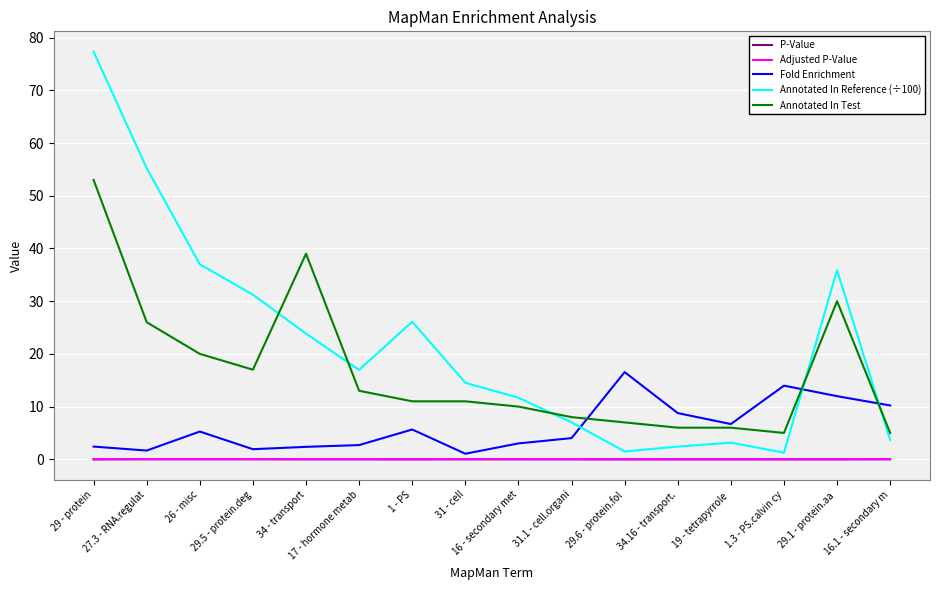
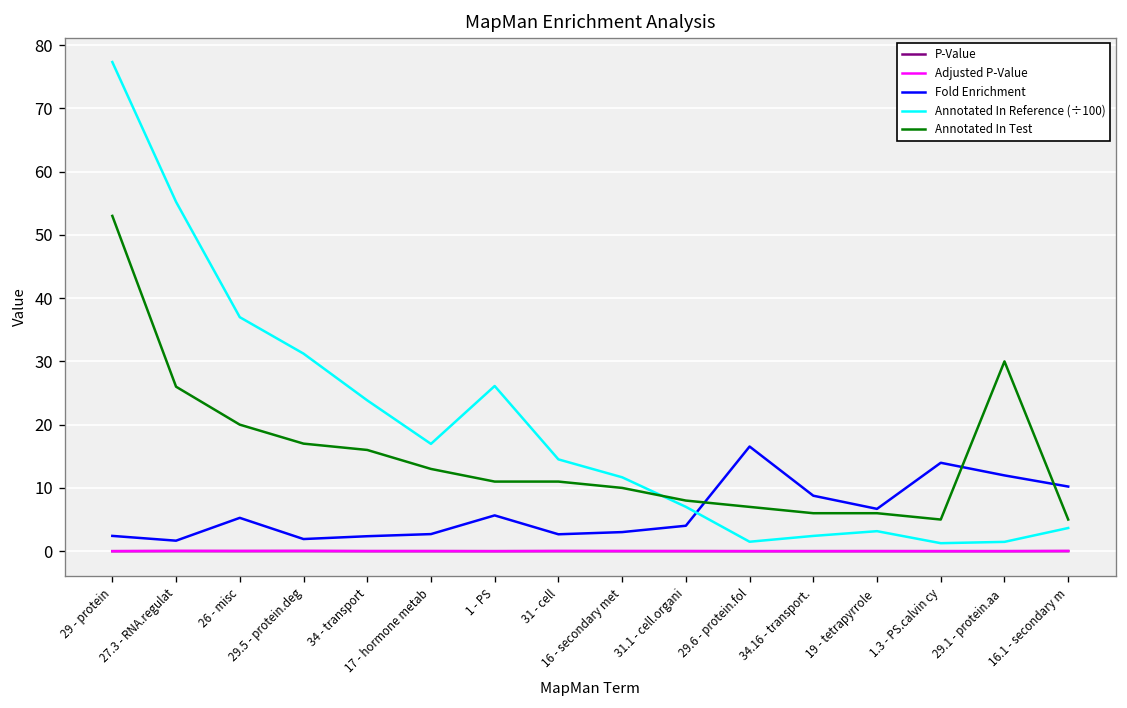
Annotated In Test, 34 - transport: 39 -> 16
Fold Enrichment, 31 - cell: 1 -> 3
Annotated In Reference (÷100), 29.1 - protein.aa: 36 -> 1
